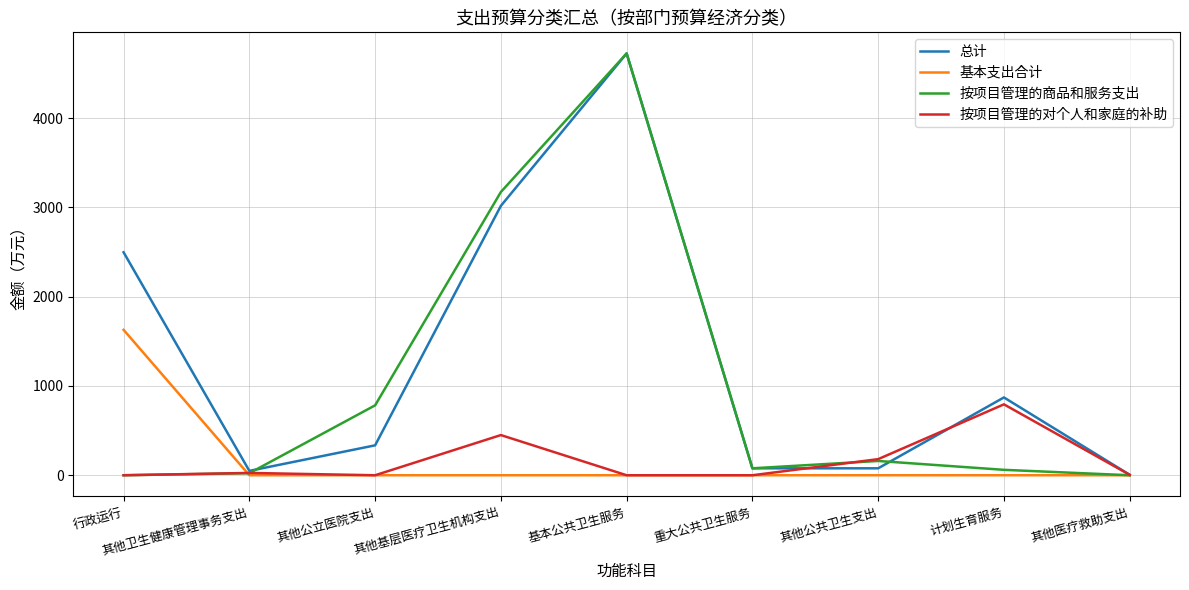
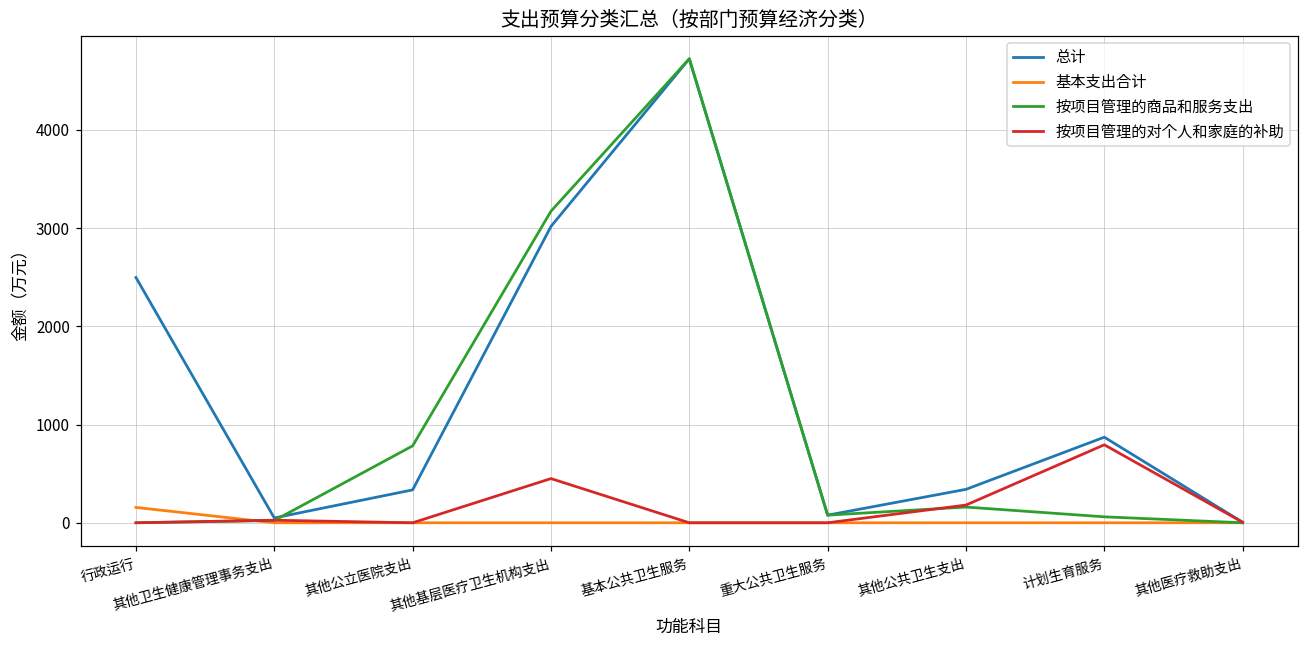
基本支出合计, 行政运行: 1600 -> 200
总计, 其他公共卫生支出: 100 -> 300
